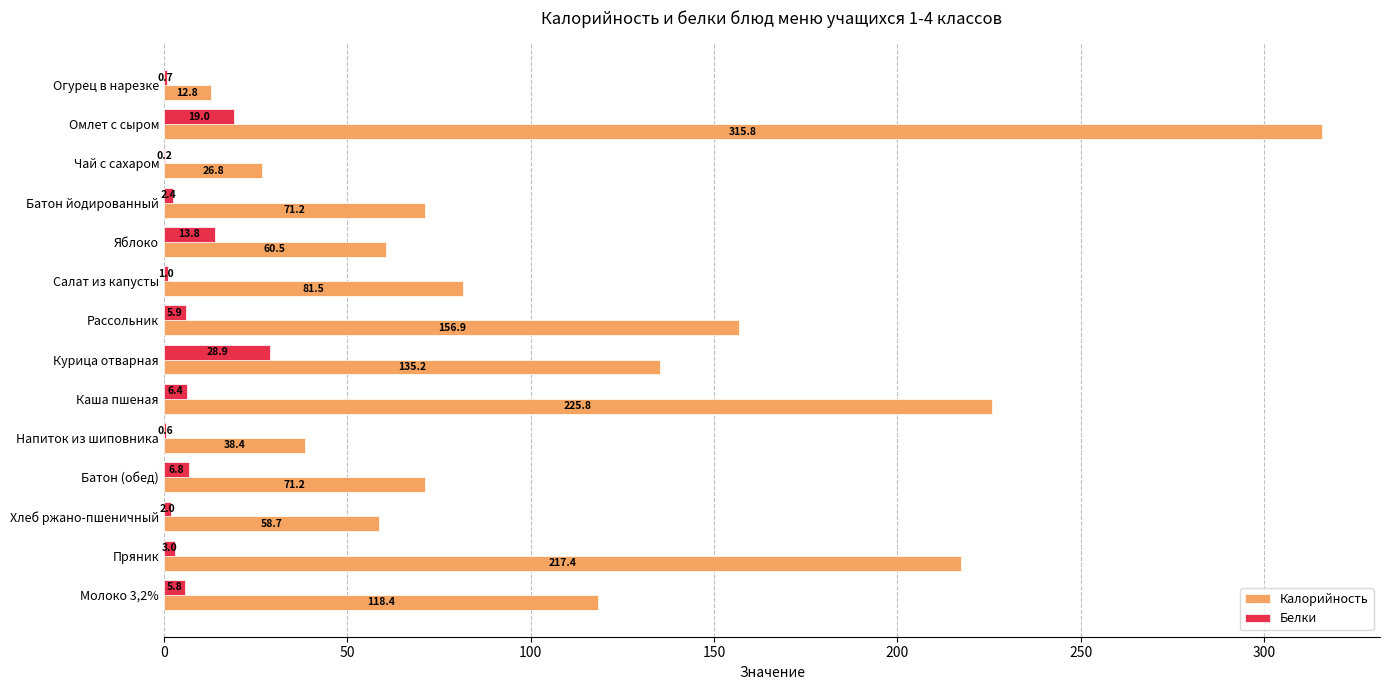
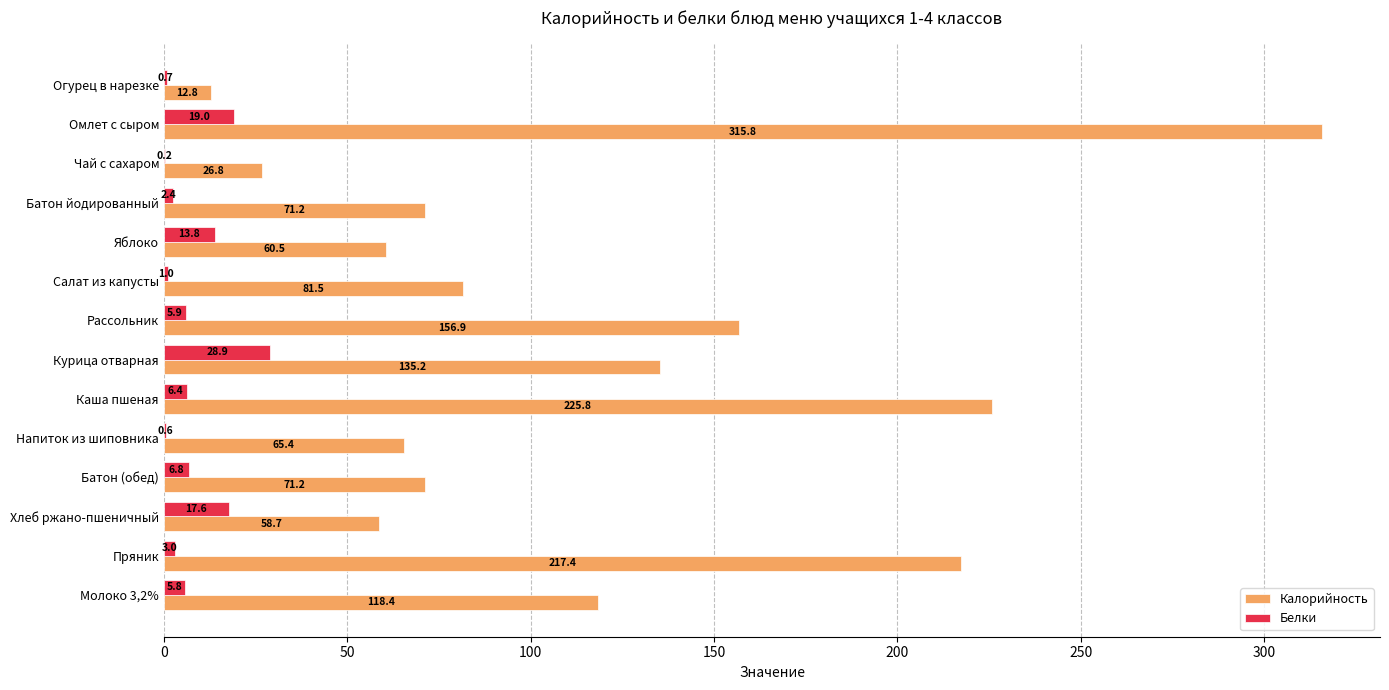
Калорийность, Напиток из шиповника: 38.4 -> 65.4
Белки, Хлеб ржано-пшеничный: 2.0 -> 17.6
